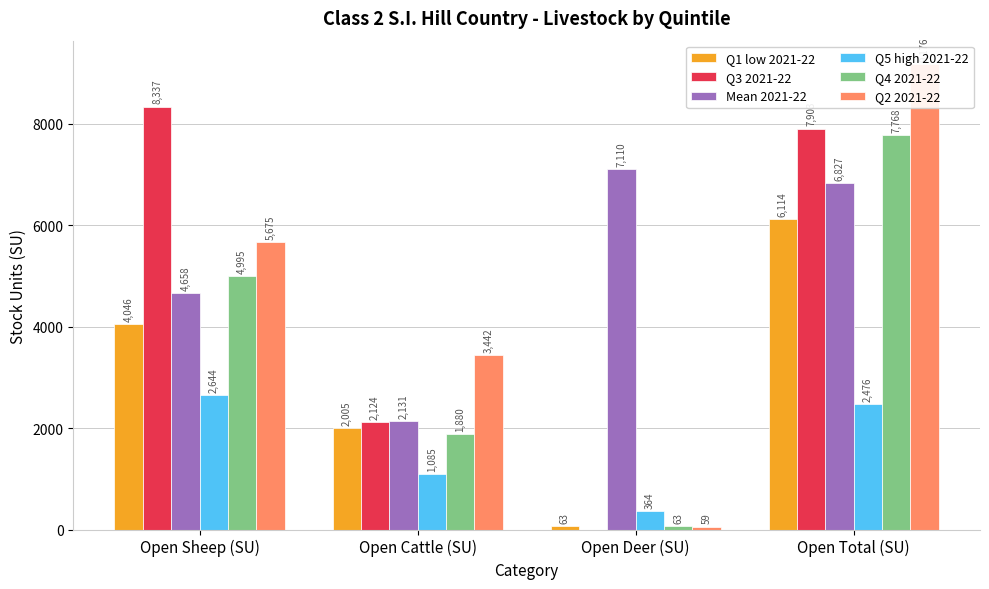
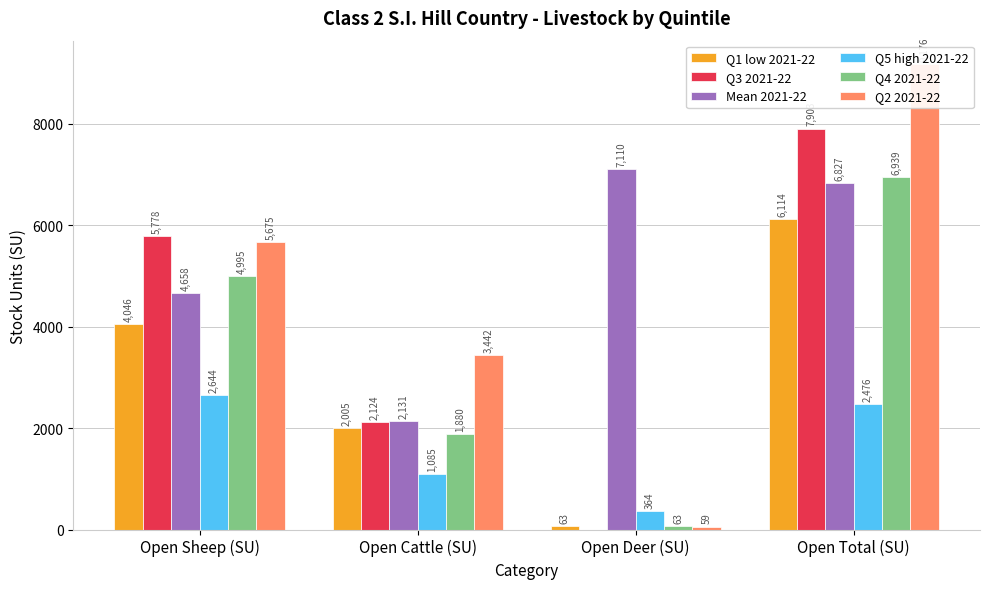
Q3 2021-22, Open Sheep (SU): 8,337 -> 5,778
Q4 2021-22, Open Total (SU): 7,768 -> 6,939
